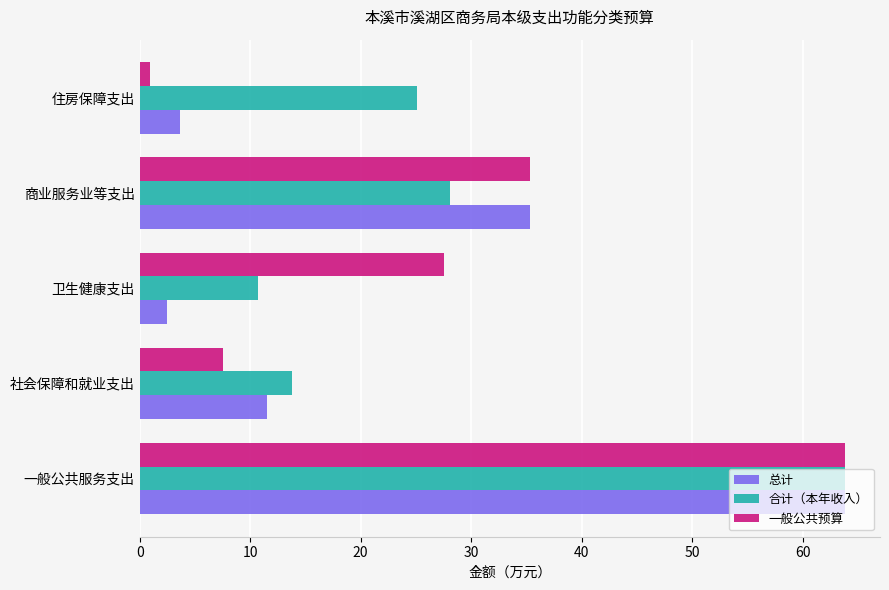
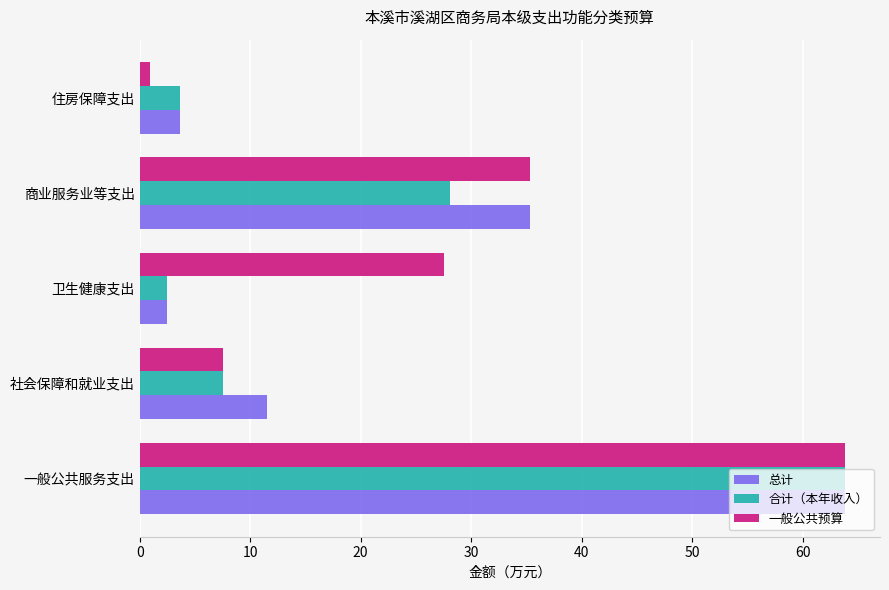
合计（本年收入）, 住房保障支出: 25.1 -> 3.7
合计（本年收入）, 卫生健康支出: 10.7 -> 2.5
合计（本年收入）, 社会保障和就业支出: 13.8 -> 7.5
